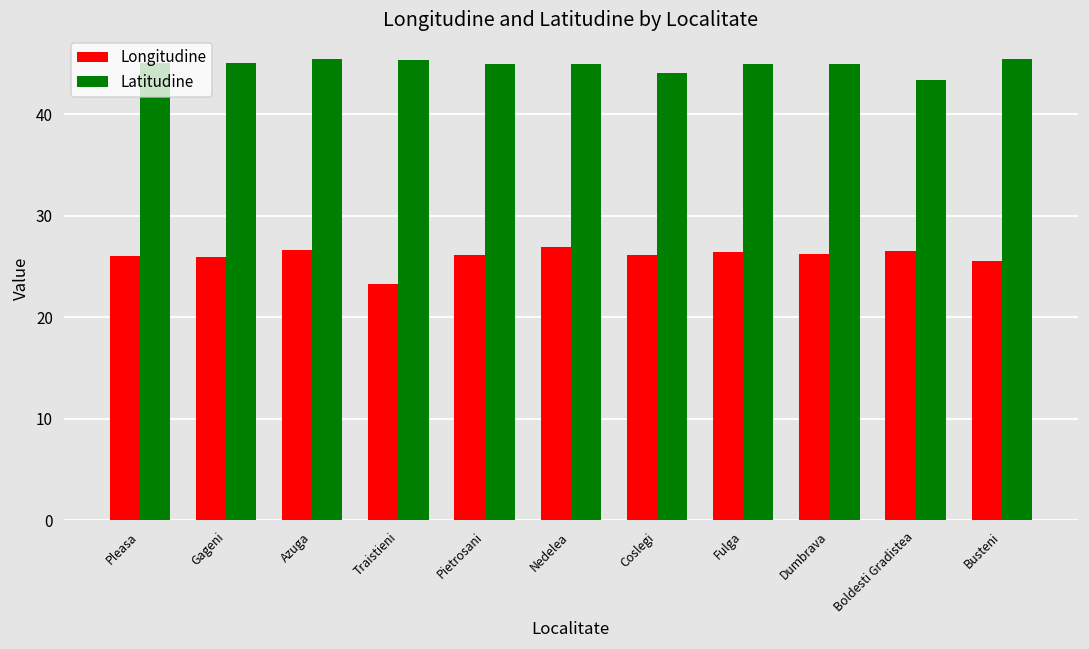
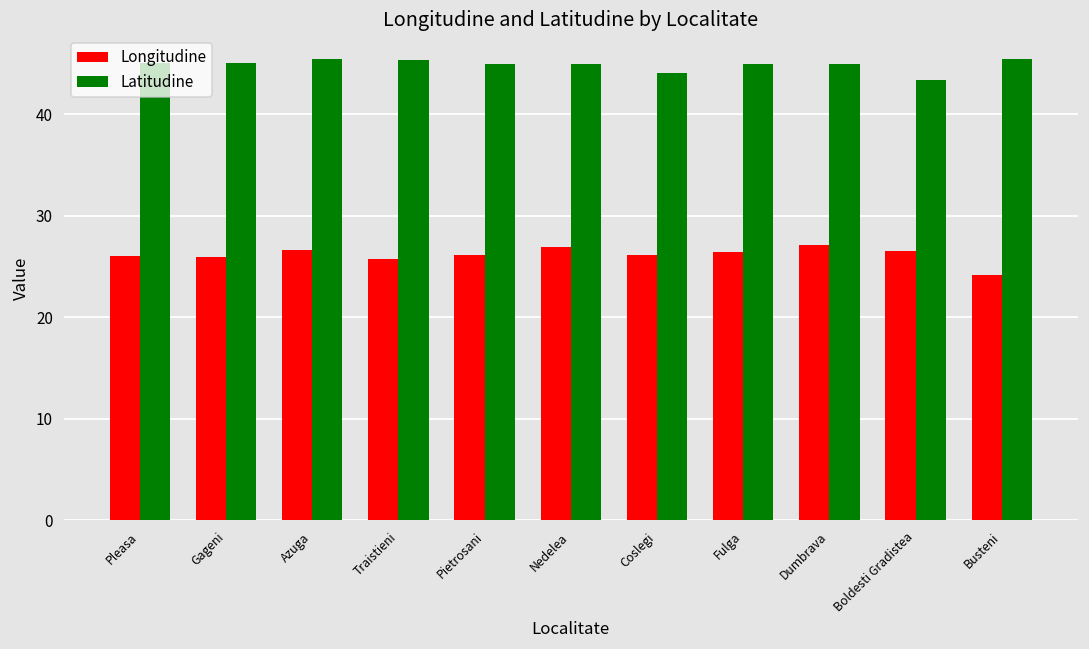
Longitudine, Traistieni: 23 -> 26
Longitudine, Dumbrava: 26 -> 27
Longitudine, Busteni: 26 -> 24
